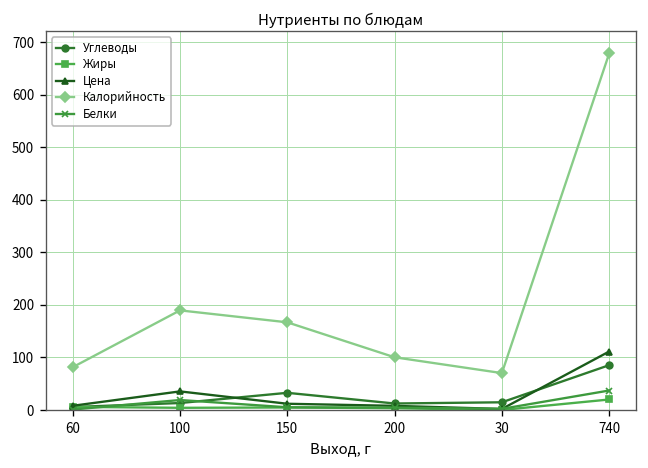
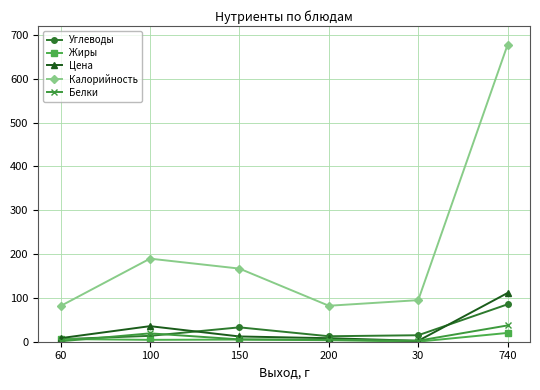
Калорийность, 200: 100 -> 80
Калорийность, 30: 70 -> 90
